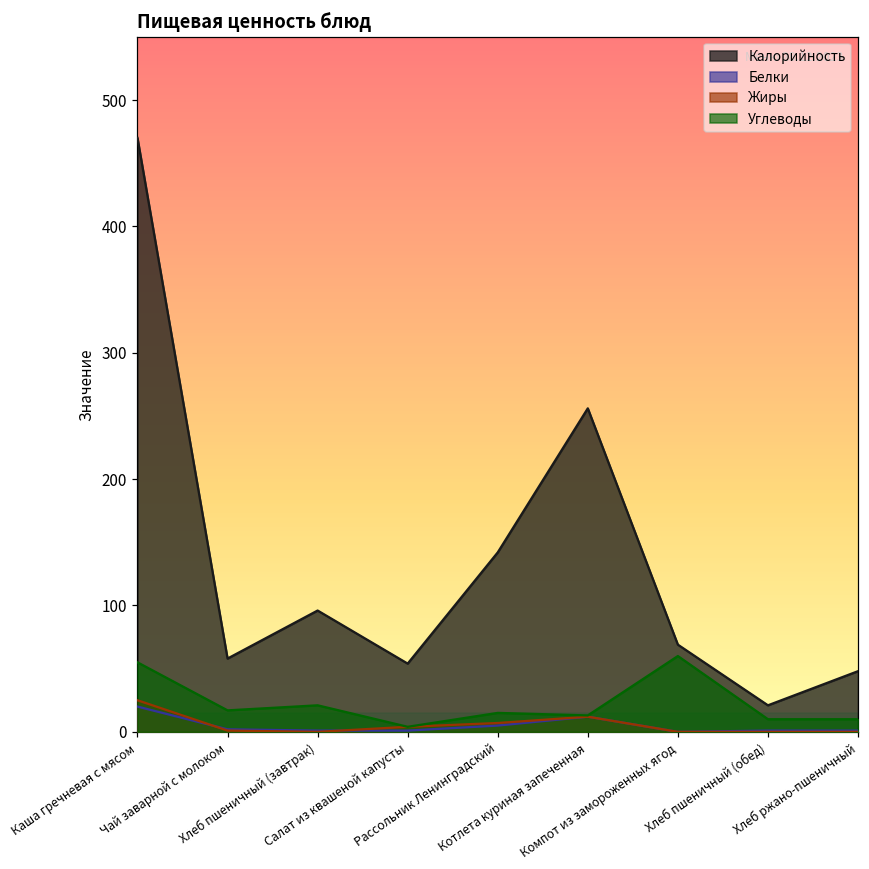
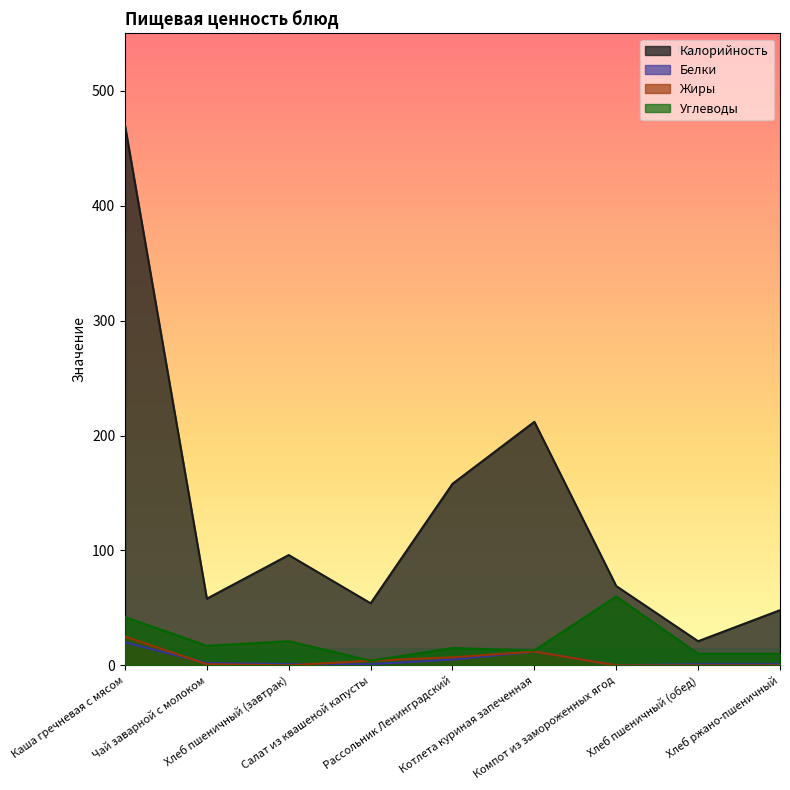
Углеводы, Каша гречневая с мясом: 55 -> 42
Калорийность, Рассольник Ленинградский: 142 -> 158
Калорийность, Котлета куриная запеченная: 256 -> 212
